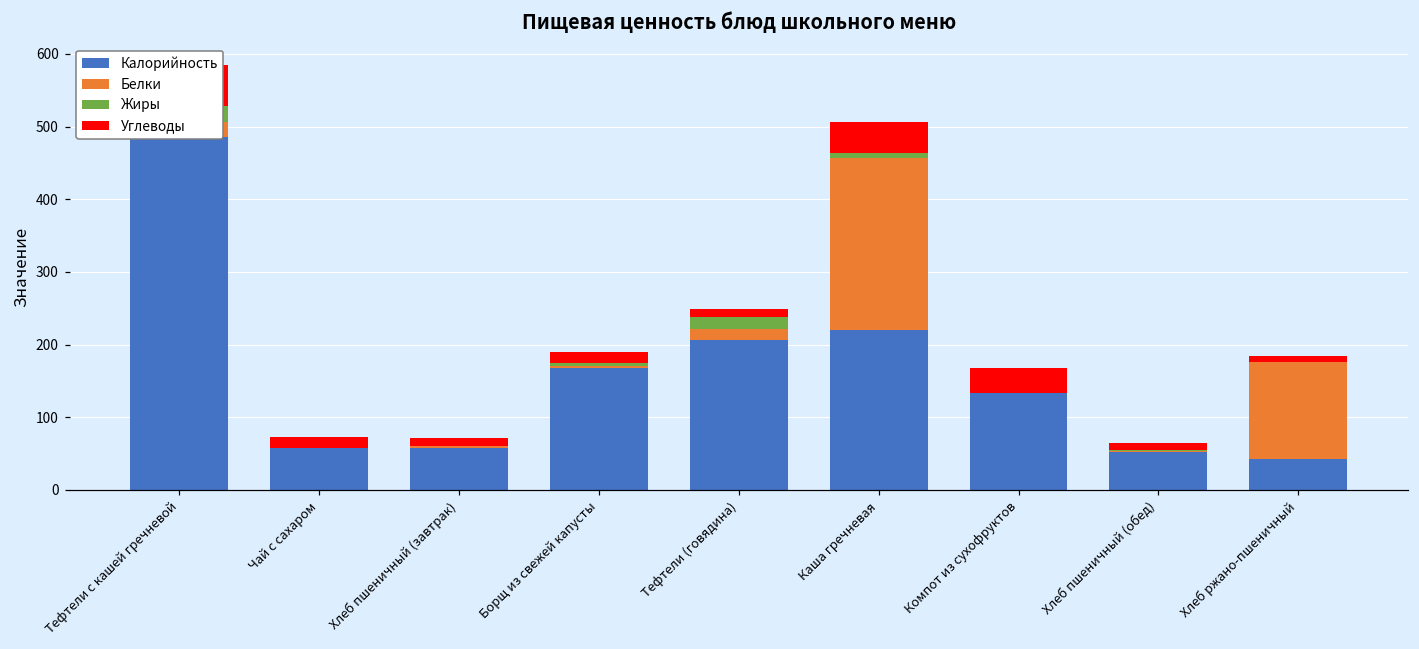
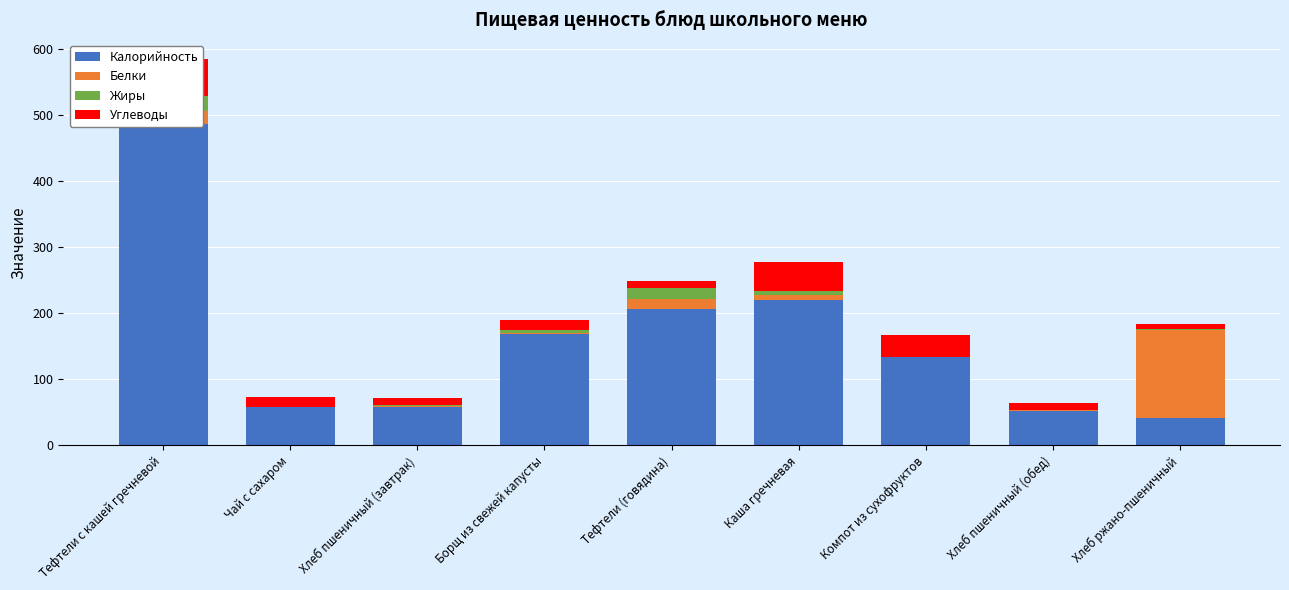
Белки, Каша гречневая: 240 -> 10
